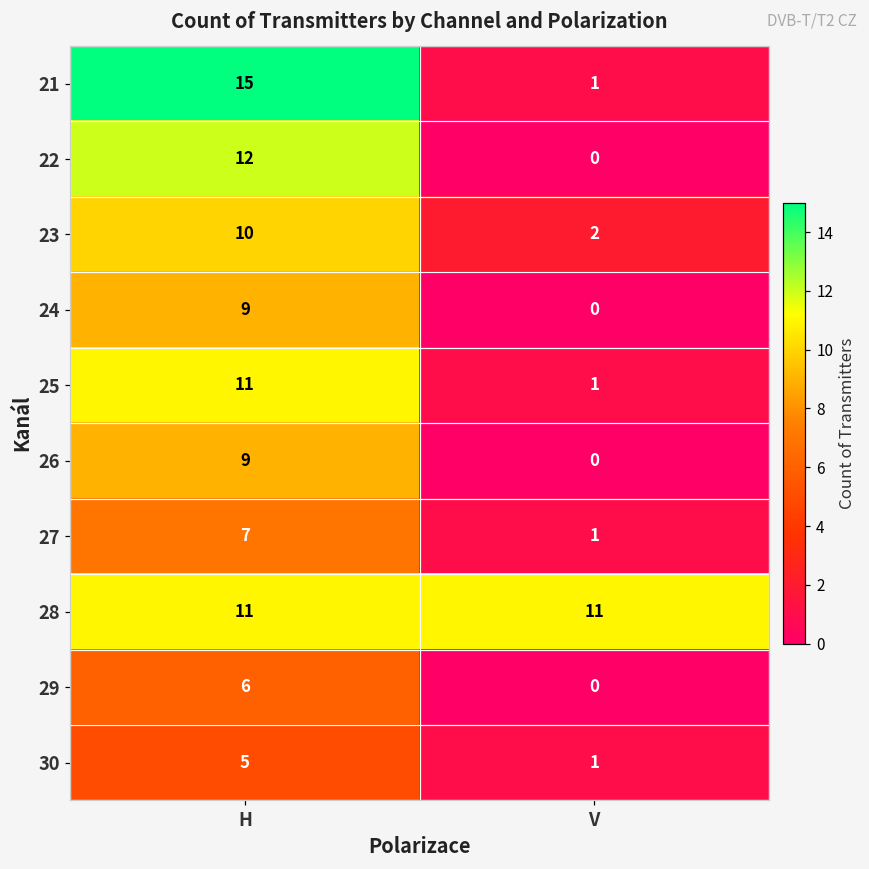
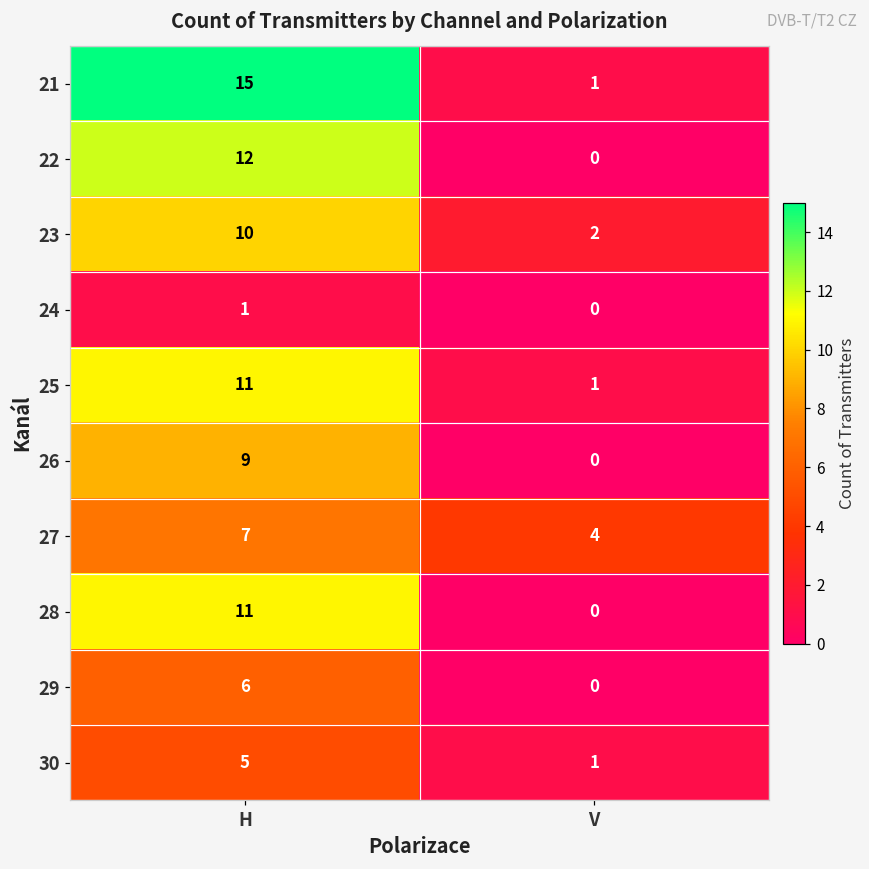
24, H: 9 -> 1
27, V: 1 -> 4
28, V: 11 -> 0
